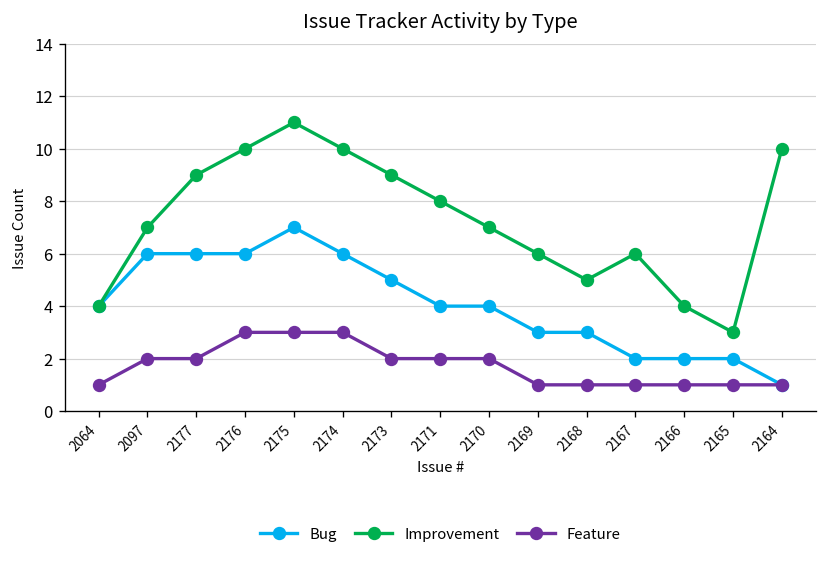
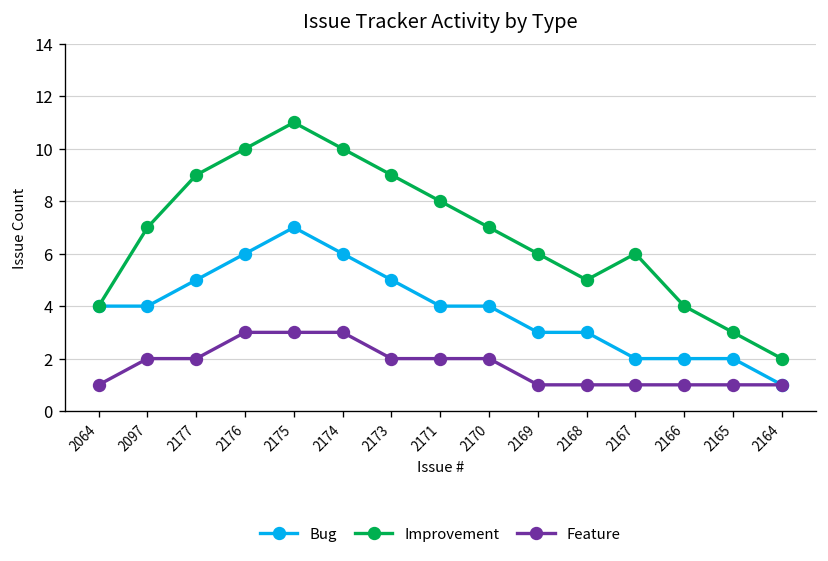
Bug, 2097: 6 -> 4
Bug, 2177: 6 -> 5
Improvement, 2164: 10 -> 2
